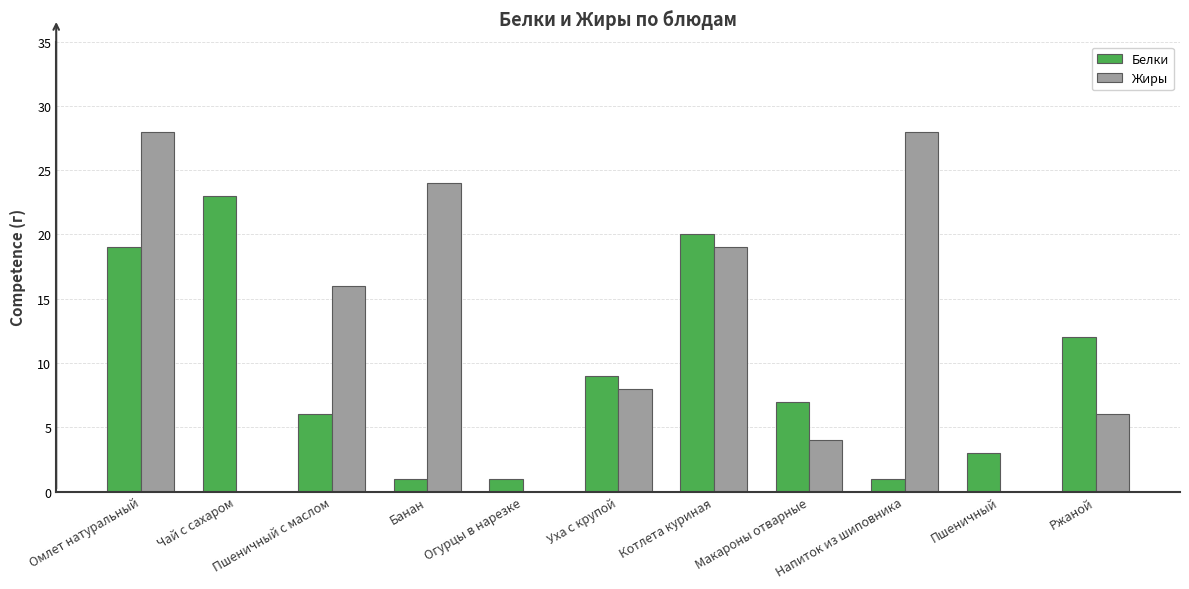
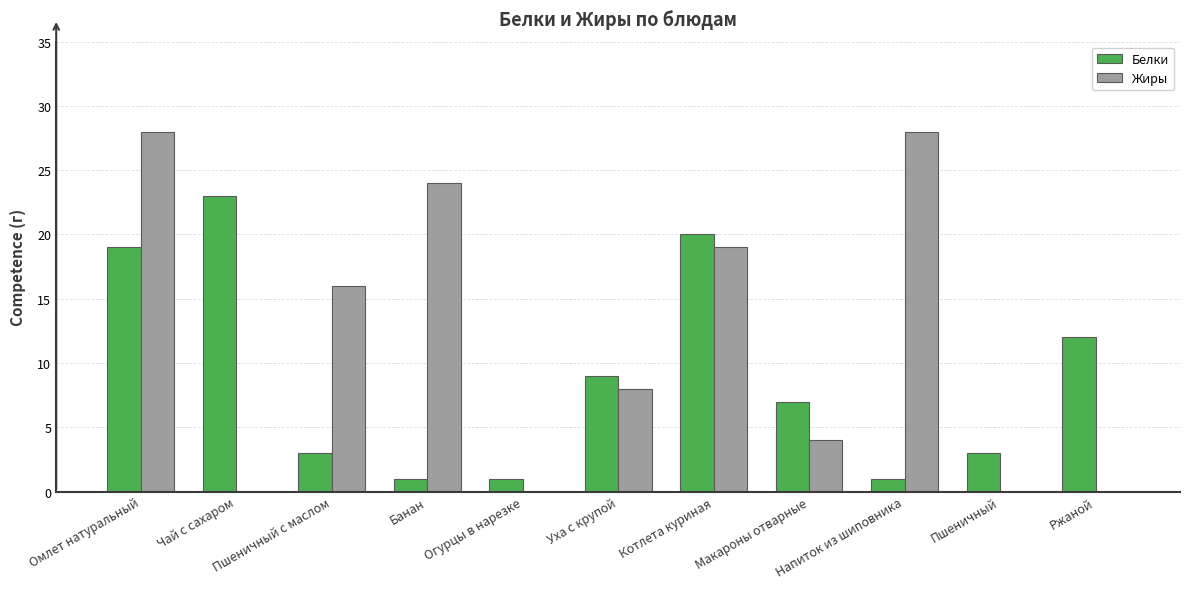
Белки, Пшеничный с маслом: 6 -> 3
Жиры, Ржаной: 6 -> 0
